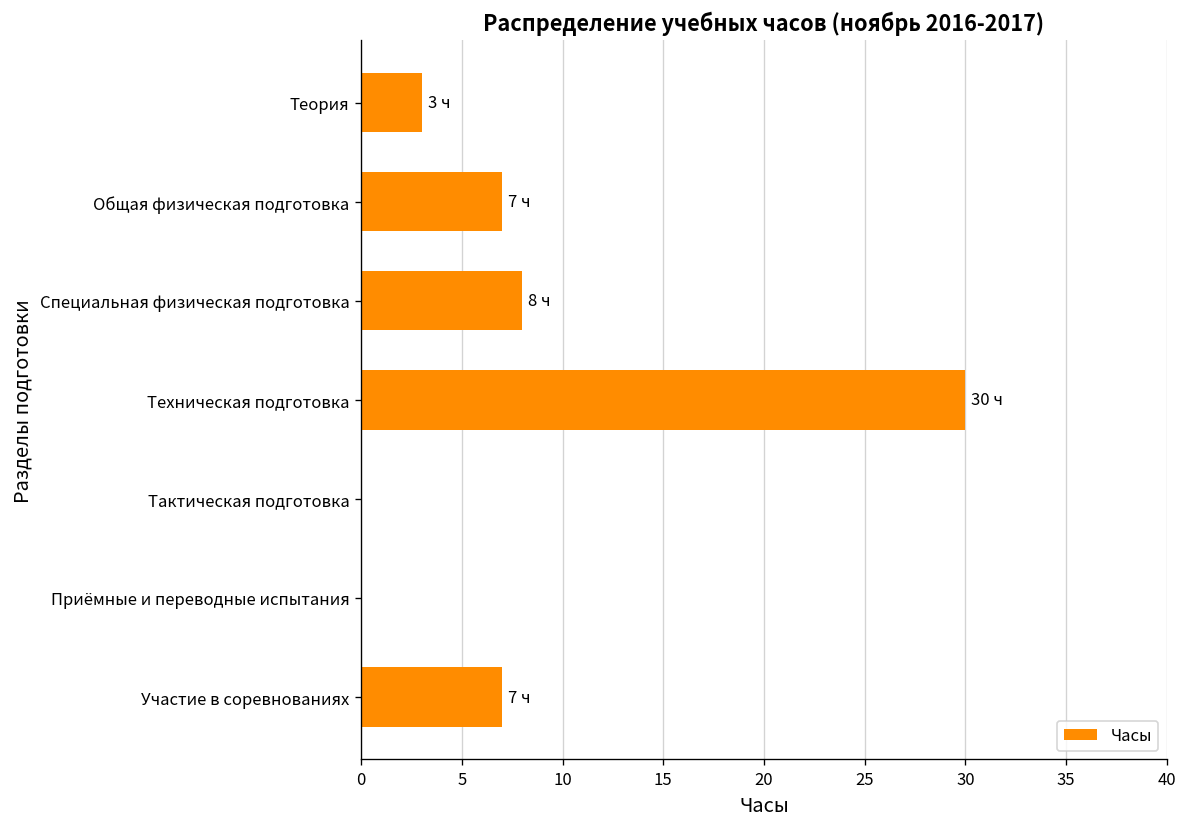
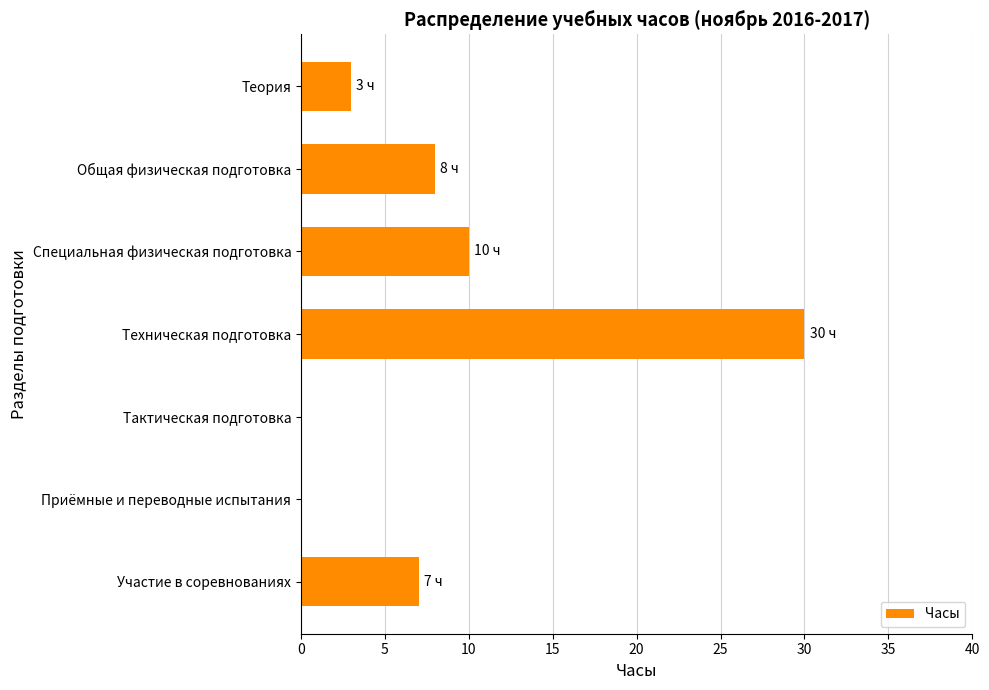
Общая физическая подготовка: 7 -> 8
Специальная физическая подготовка: 8 -> 10
